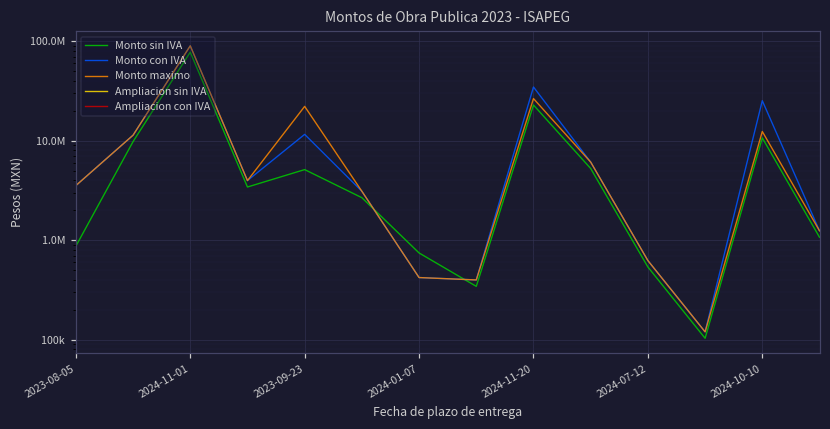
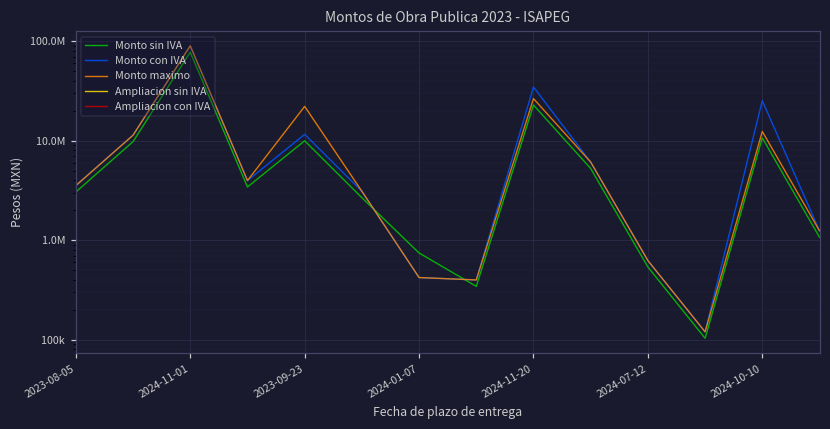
Monto sin IVA, 2023-08-05: 900000 -> 3000000
Monto sin IVA, 2023-09-23: 5000000 -> 10000000
